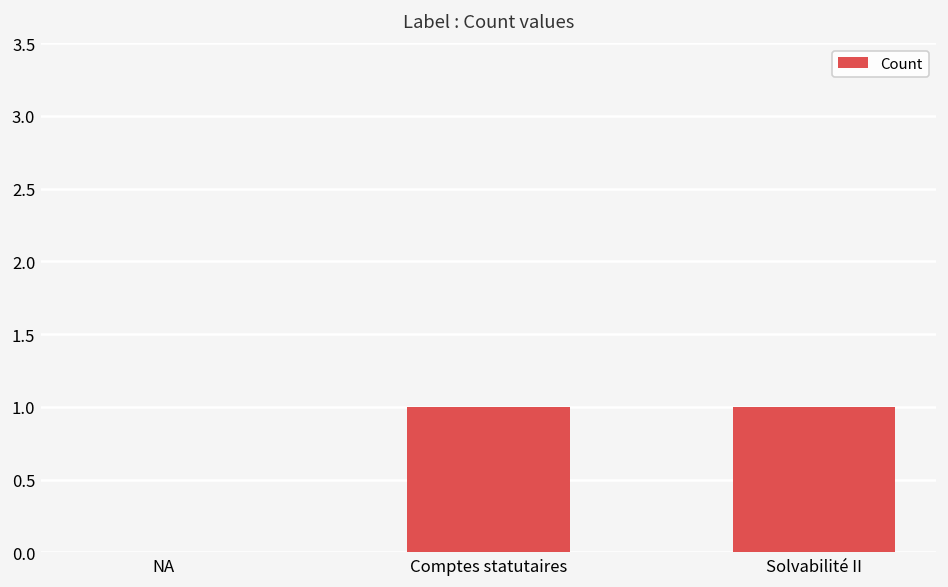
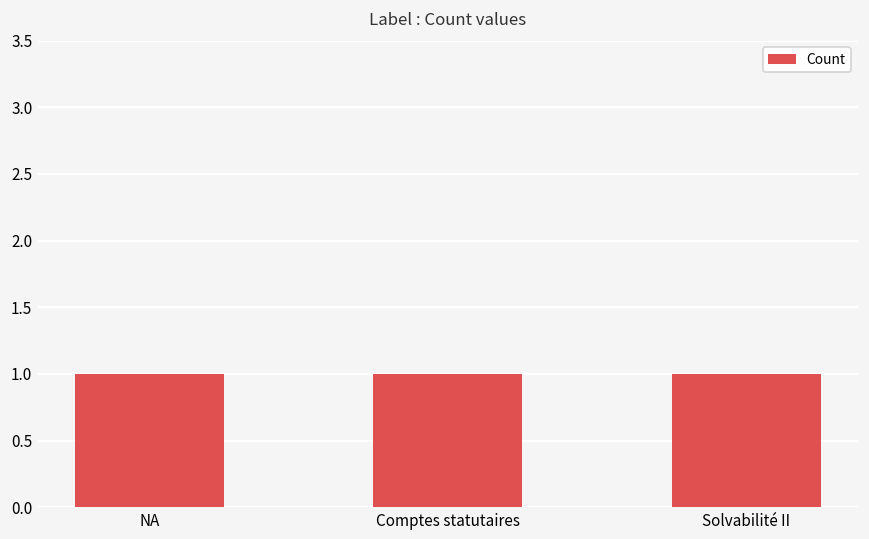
NA: 0 -> 1
